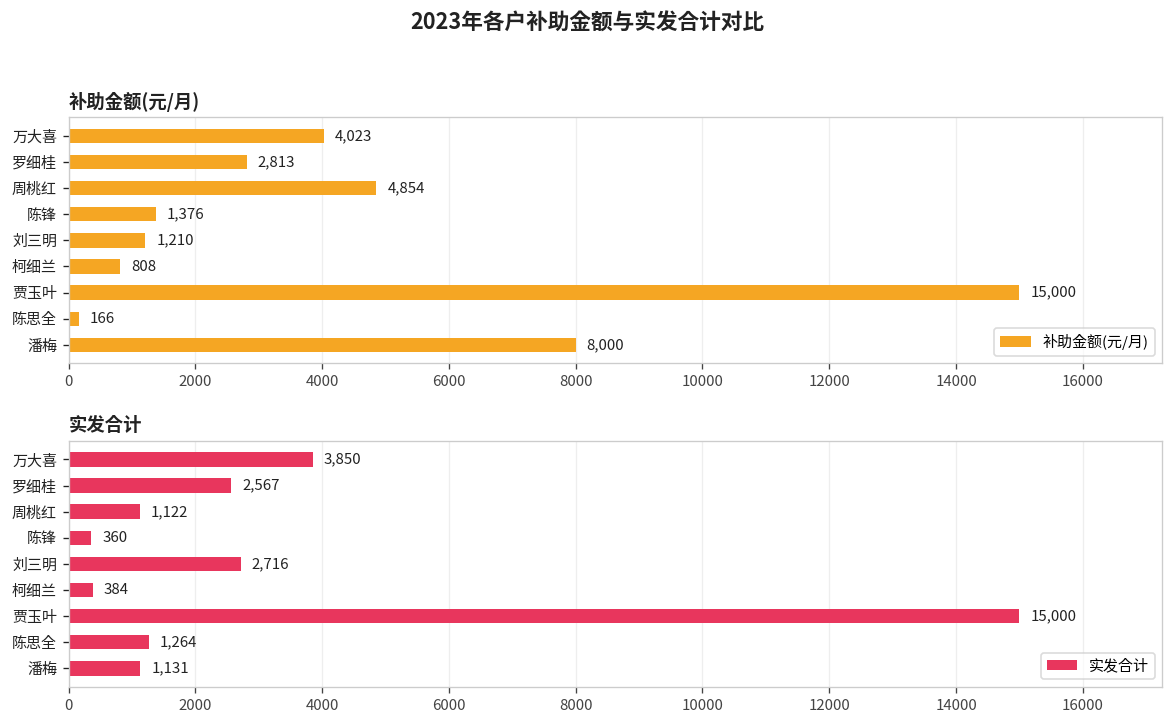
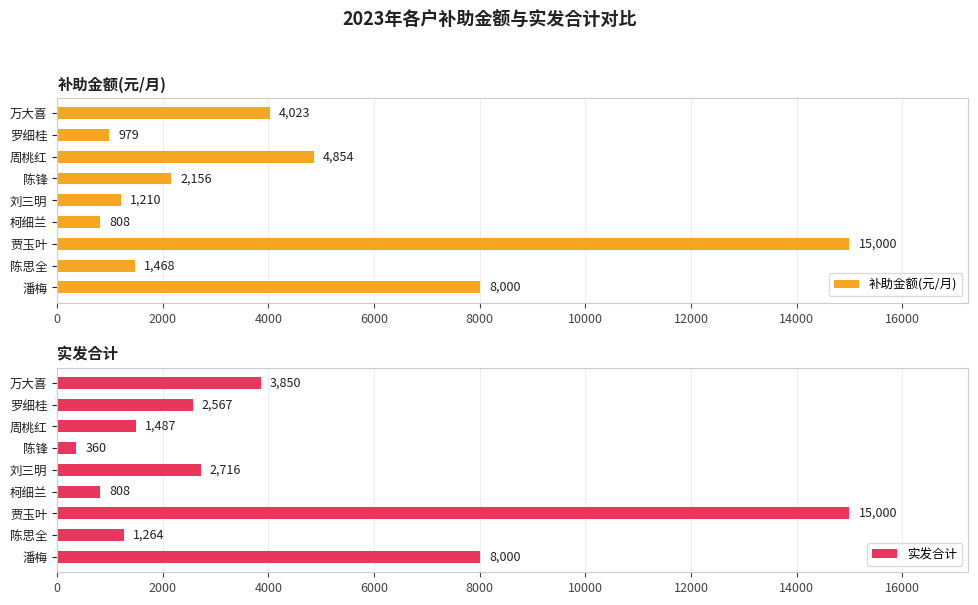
补助金额(元/月), 罗细桂: 2,813 -> 979
补助金额(元/月), 陈锋: 1,376 -> 2,156
补助金额(元/月), 陈思全: 166 -> 1,468
实发合计, 周桃红: 1,122 -> 1,487
实发合计, 柯细兰: 384 -> 808
实发合计, 潘梅: 1,131 -> 8,000
